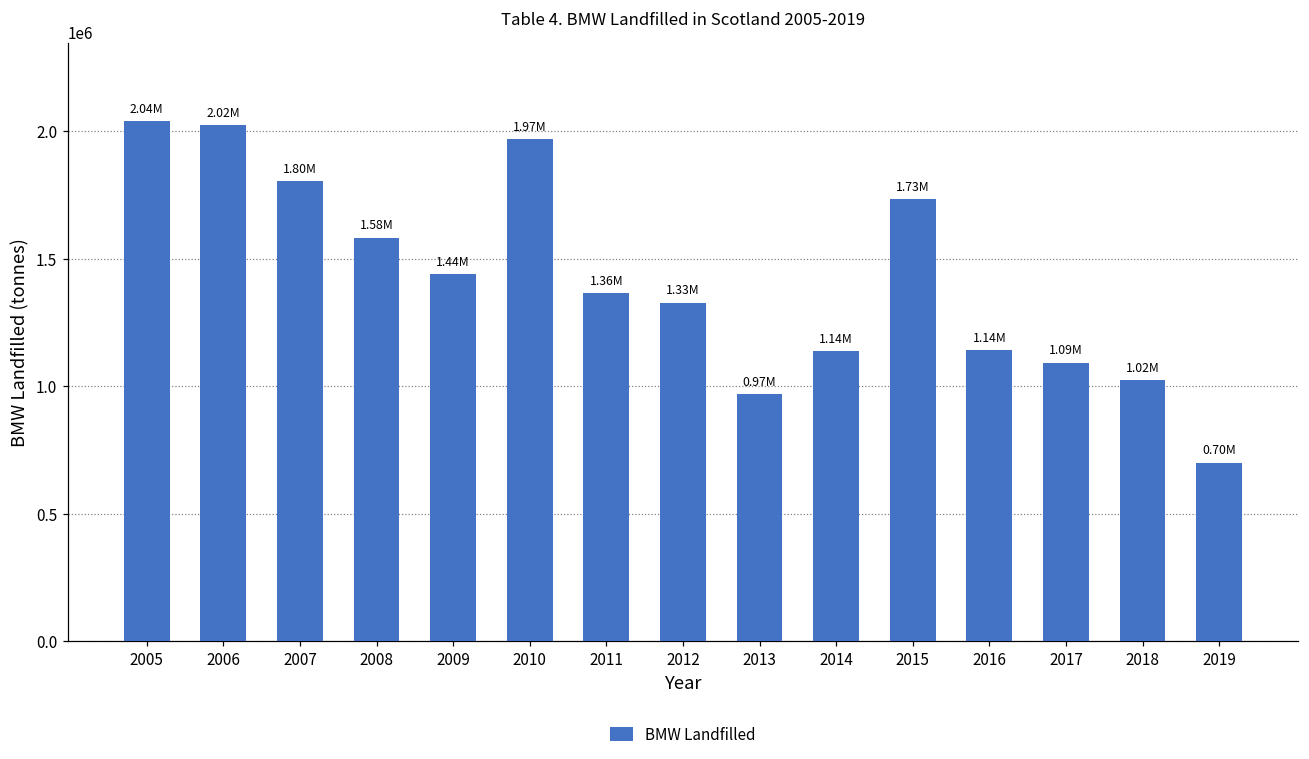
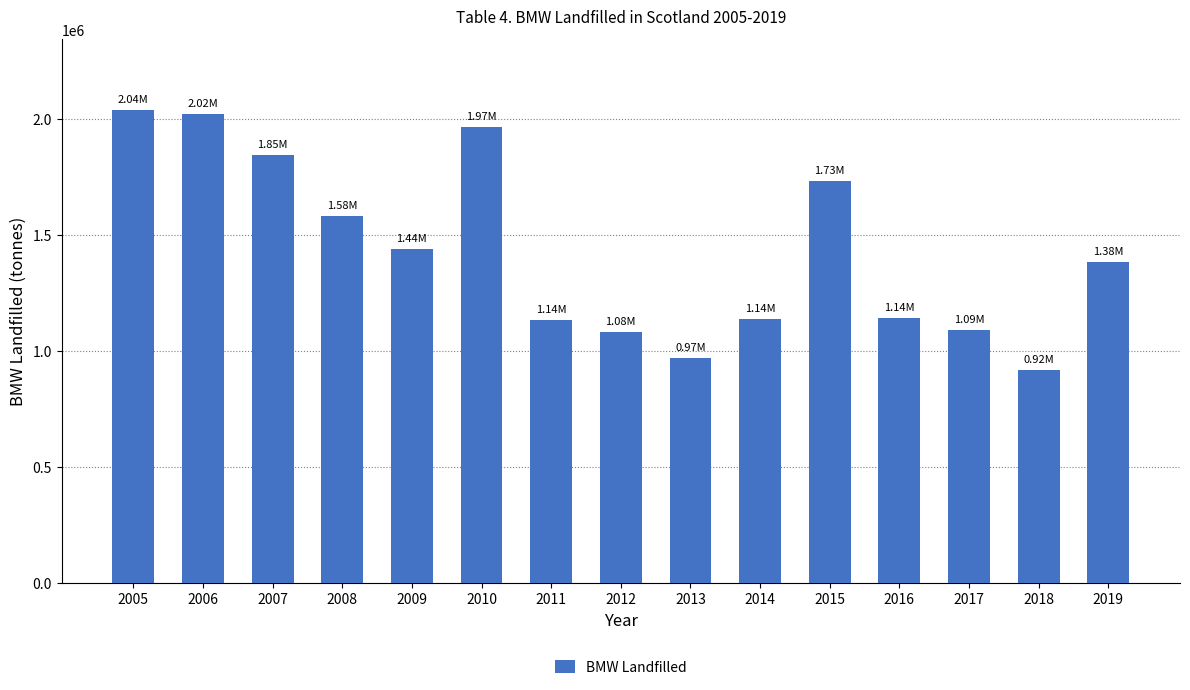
2007: 1.80M -> 1.85M
2011: 1.36M -> 1.14M
2012: 1.33M -> 1.08M
2018: 1.02M -> 0.92M
2019: 0.70M -> 1.38M
